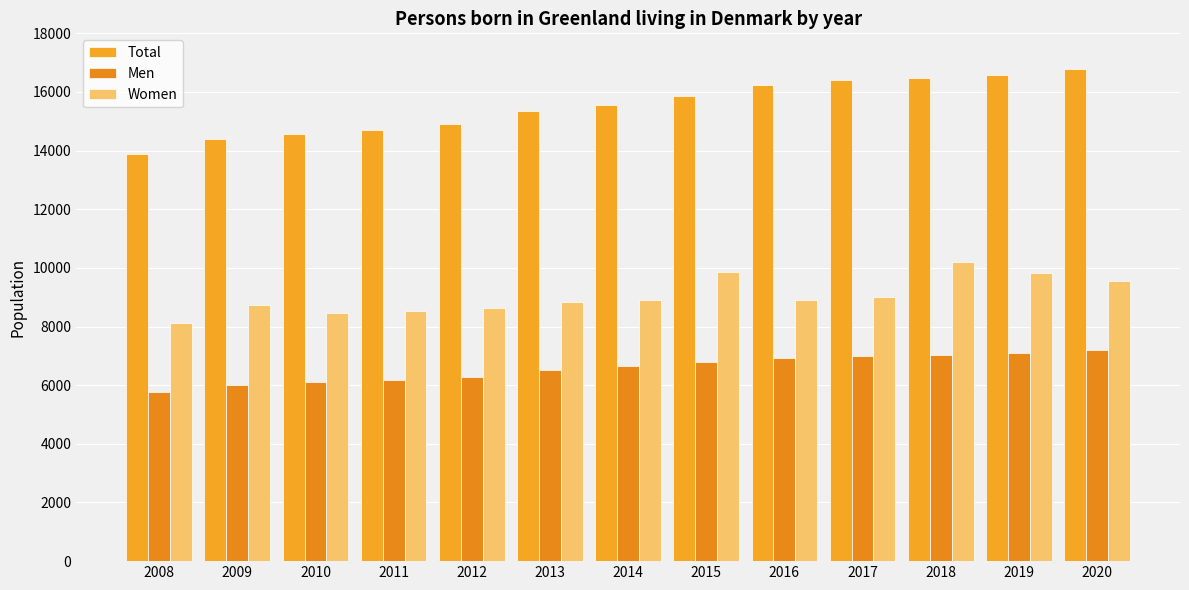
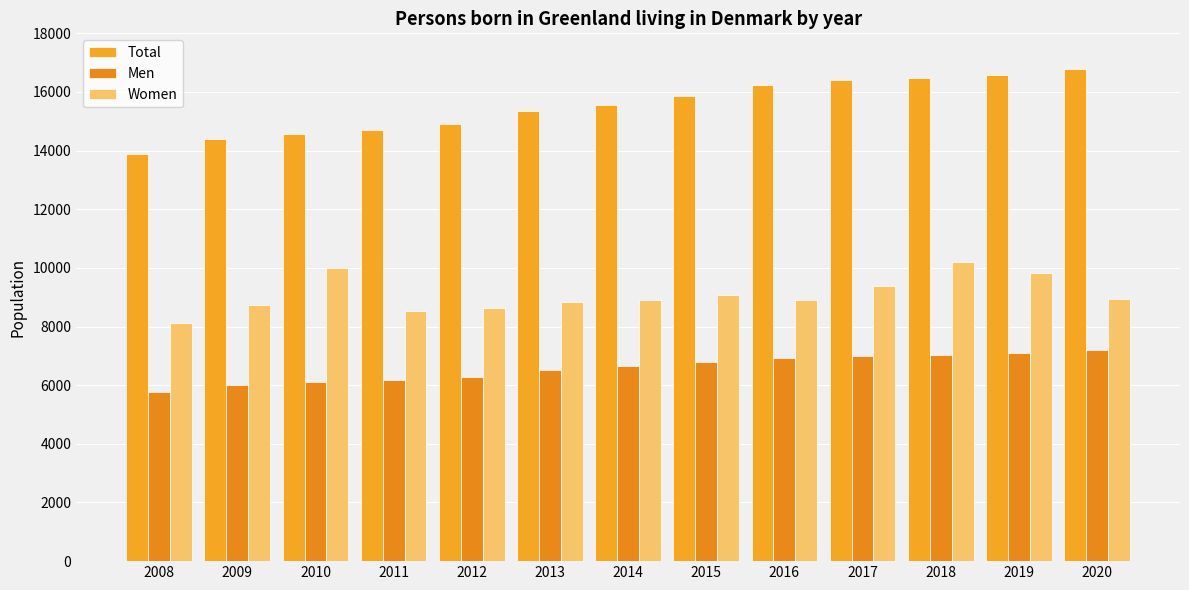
Women, 2010: 8500 -> 10000
Women, 2015: 9900 -> 9100
Women, 2017: 9000 -> 9400
Women, 2020: 9600 -> 9000
